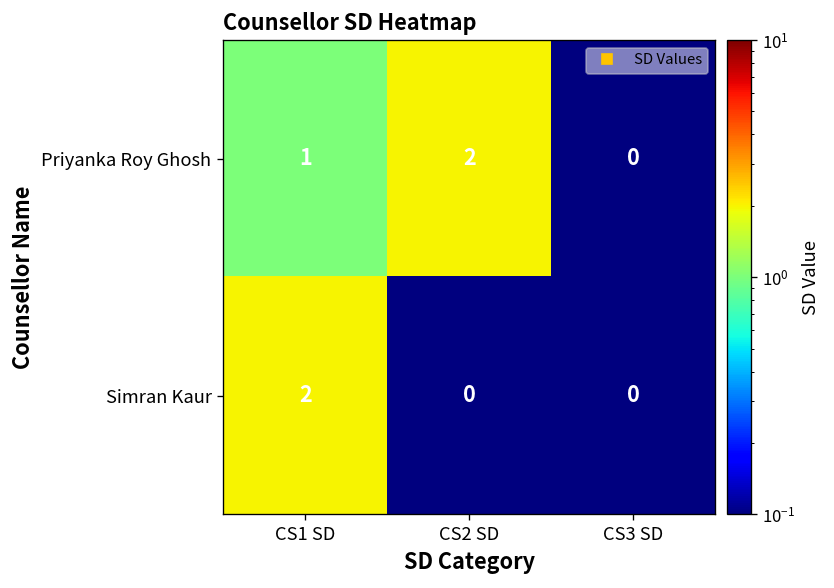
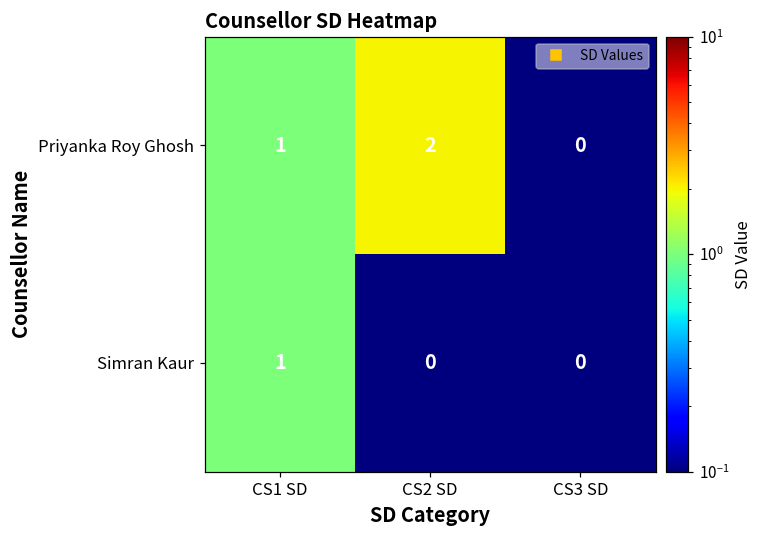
Simran Kaur, CS1 SD: 2 -> 1
